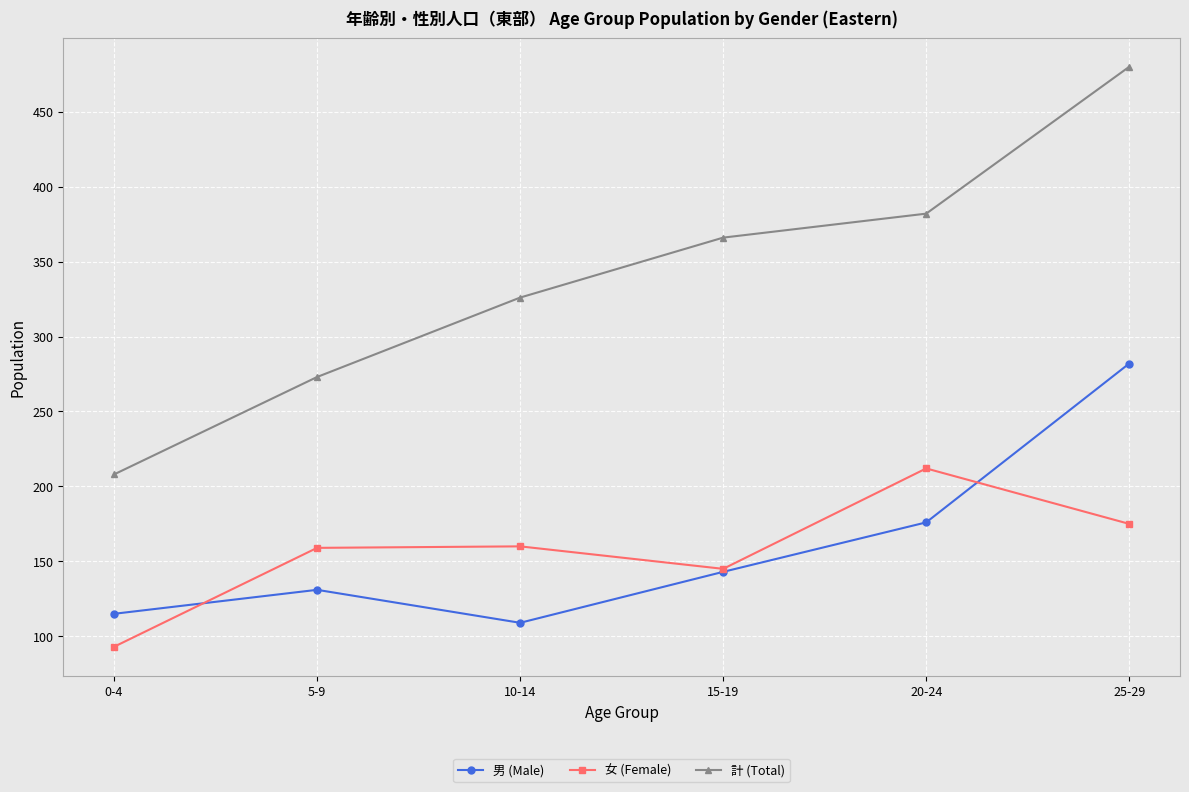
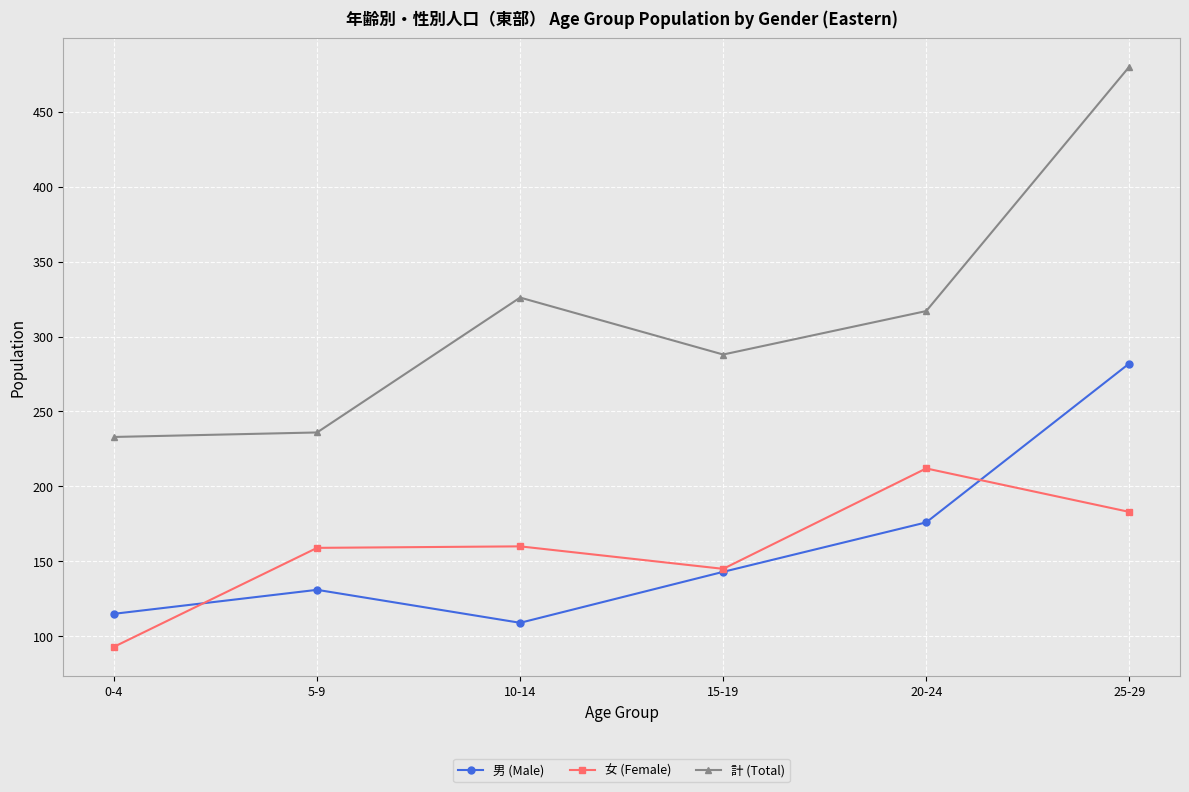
計 (Total), 0-4: 208 -> 233
計 (Total), 5-9: 273 -> 236
計 (Total), 15-19: 366 -> 288
計 (Total), 20-24: 382 -> 317
女 (Female), 25-29: 175 -> 183
